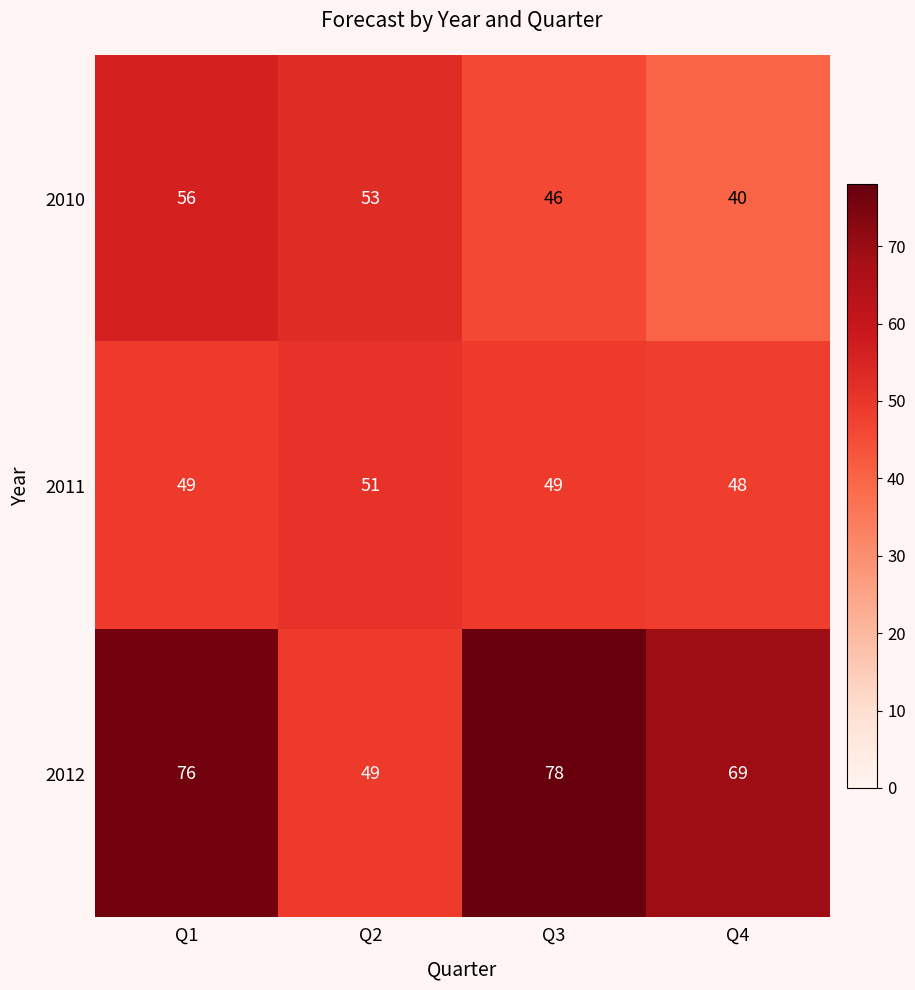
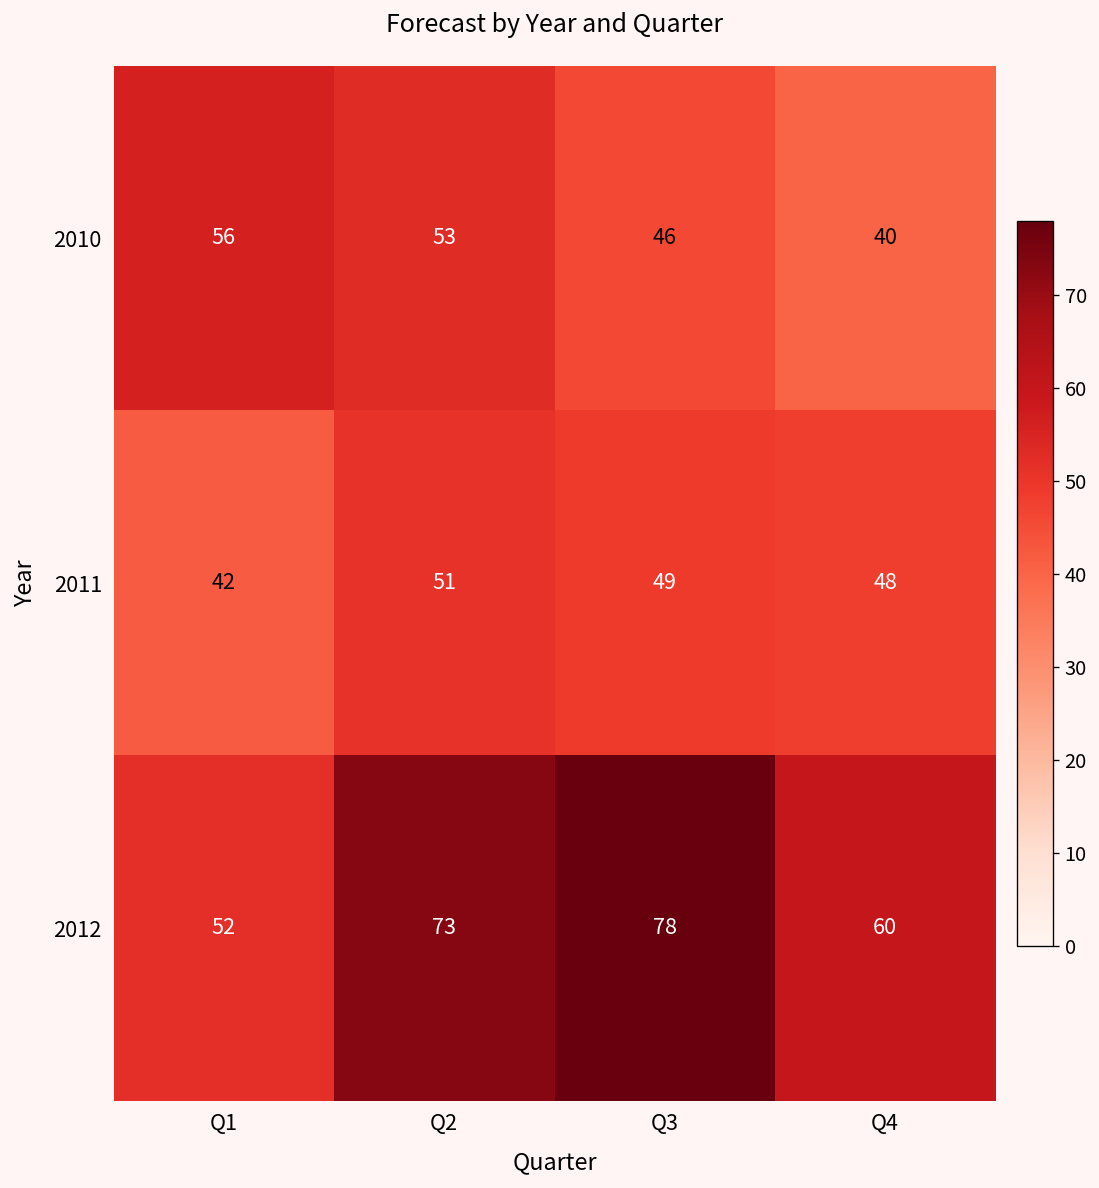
2011, Q1: 49 -> 42
2012, Q1: 76 -> 52
2012, Q2: 49 -> 73
2012, Q4: 69 -> 60
